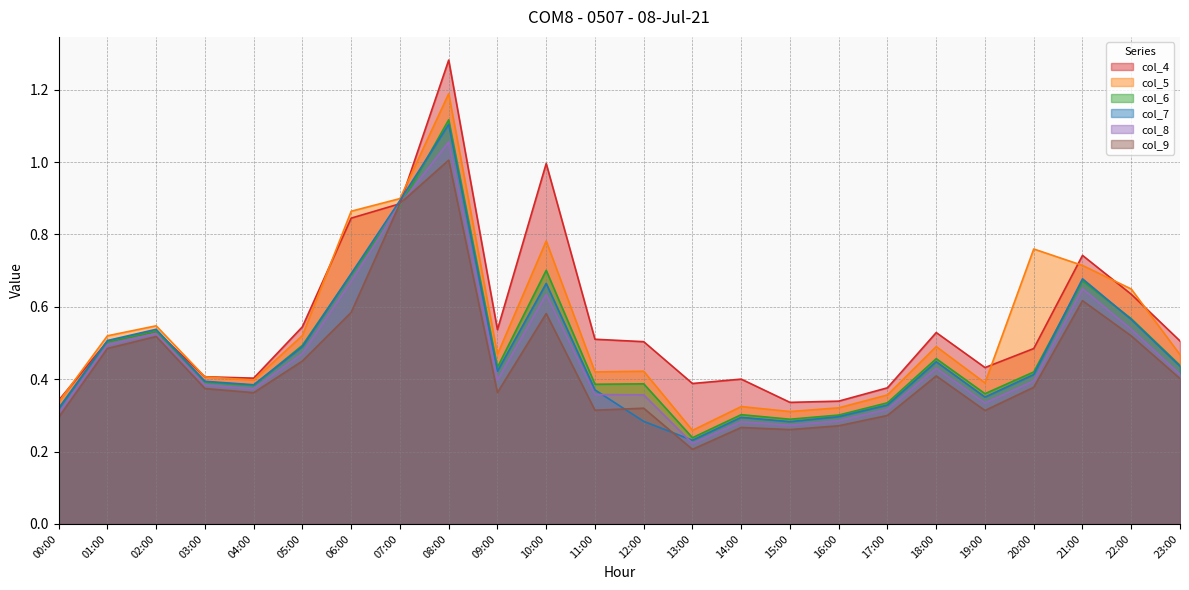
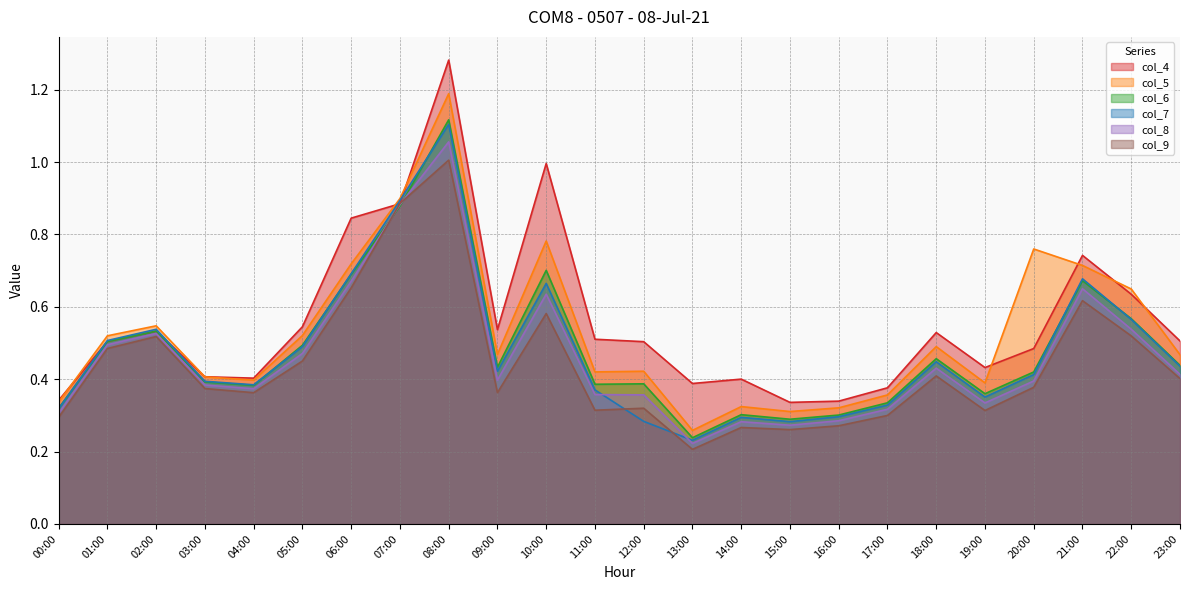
col_5, 06:00: 0.86 -> 0.72
col_9, 06:00: 0.58 -> 0.65
